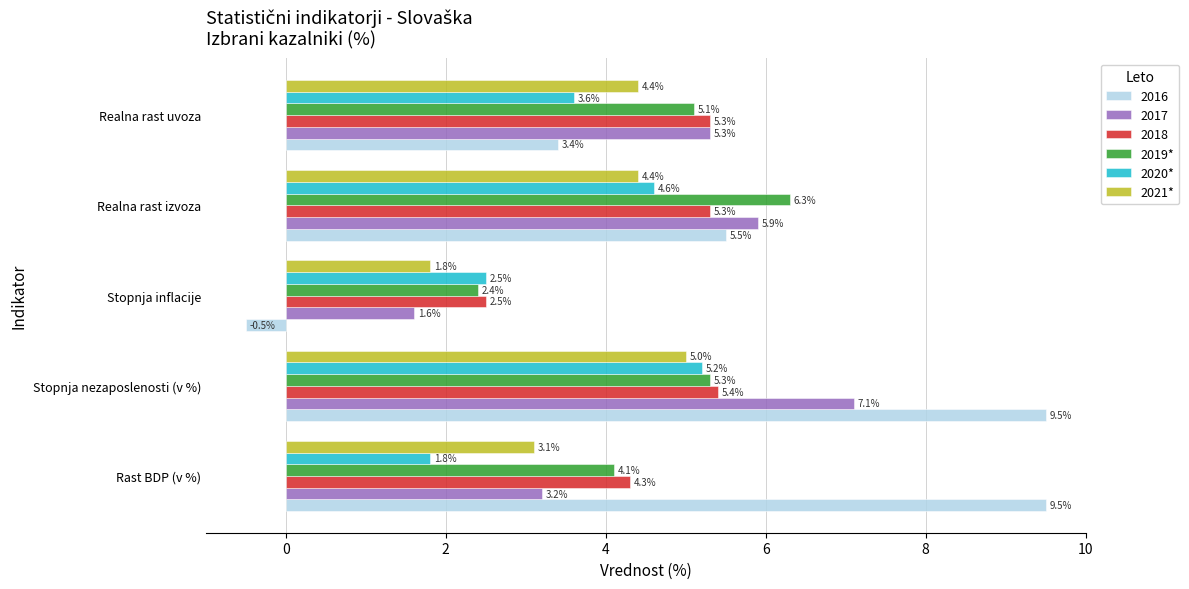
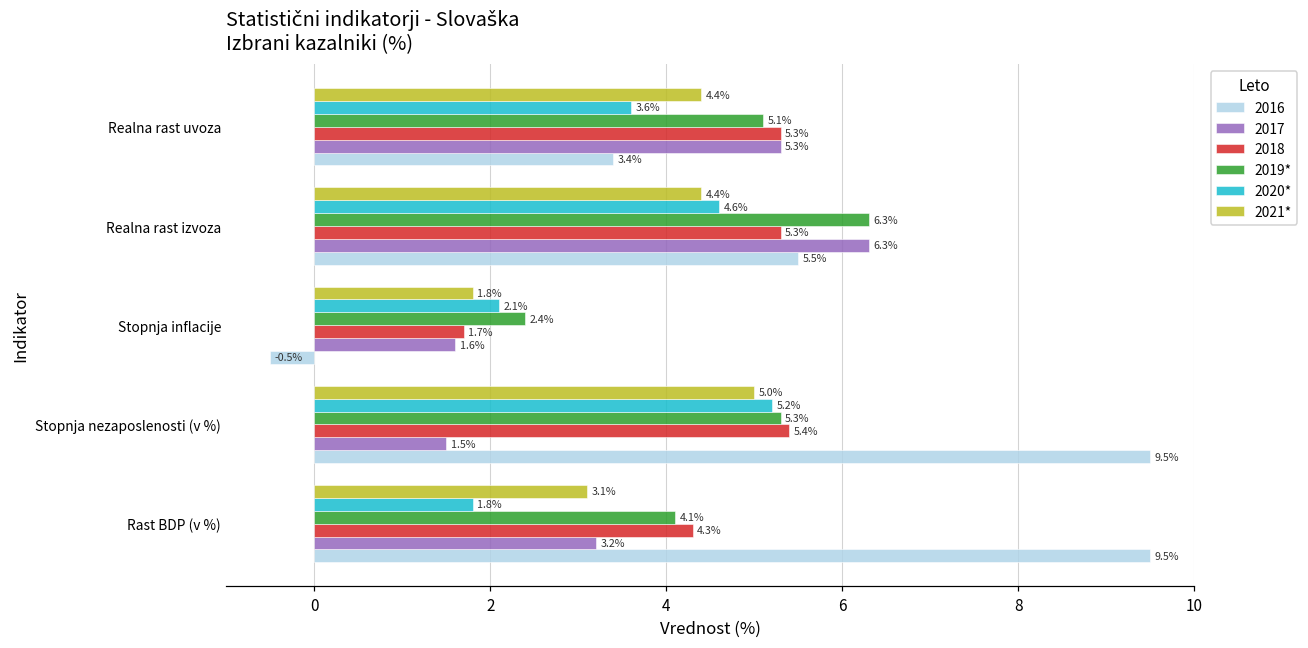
2017, Realna rast izvoza: 5.9% -> 6.3%
2020*, Stopnja inflacije: 2.5% -> 2.1%
2018, Stopnja inflacije: 2.5% -> 1.7%
2017, Stopnja nezaposlenosti (v %): 7.1% -> 1.5%
